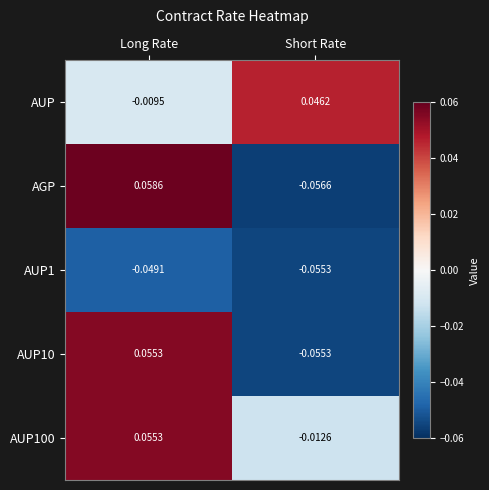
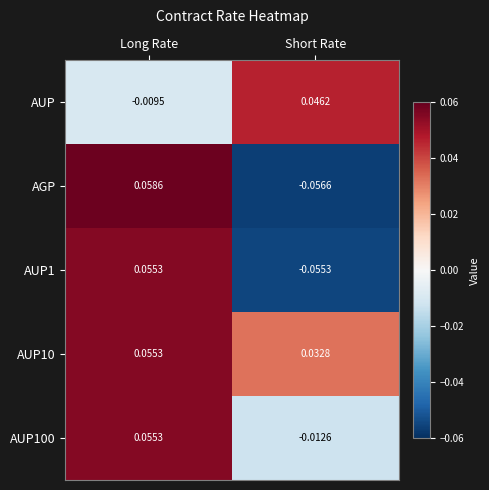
AUP1, Long Rate: -0.0491 -> 0.0553
AUP10, Short Rate: -0.0553 -> 0.0328
